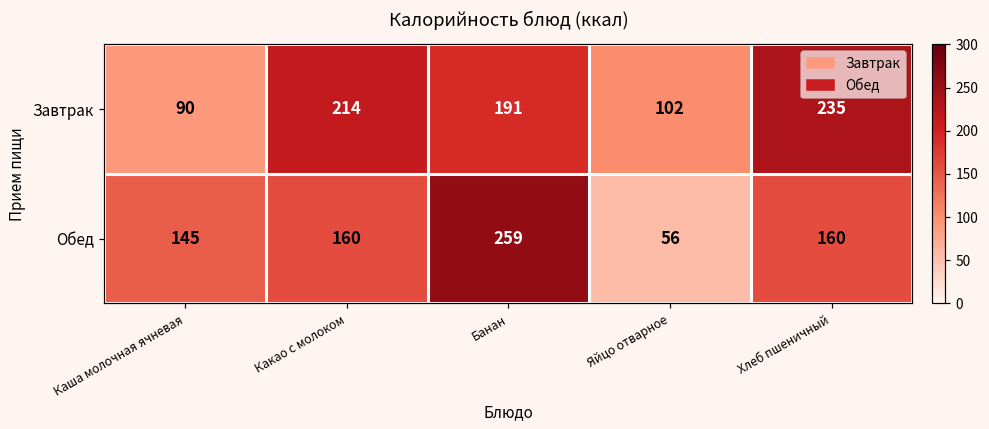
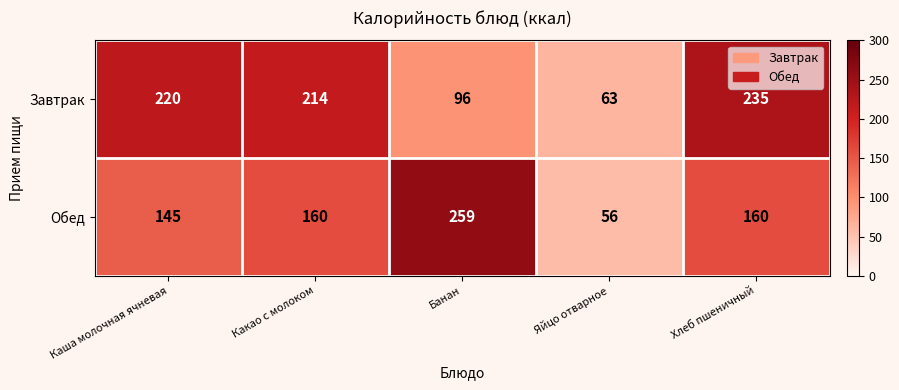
Завтрак, Каша молочная ячневая: 90 -> 220
Завтрак, Банан: 191 -> 96
Завтрак, Яйцо отварное: 102 -> 63
